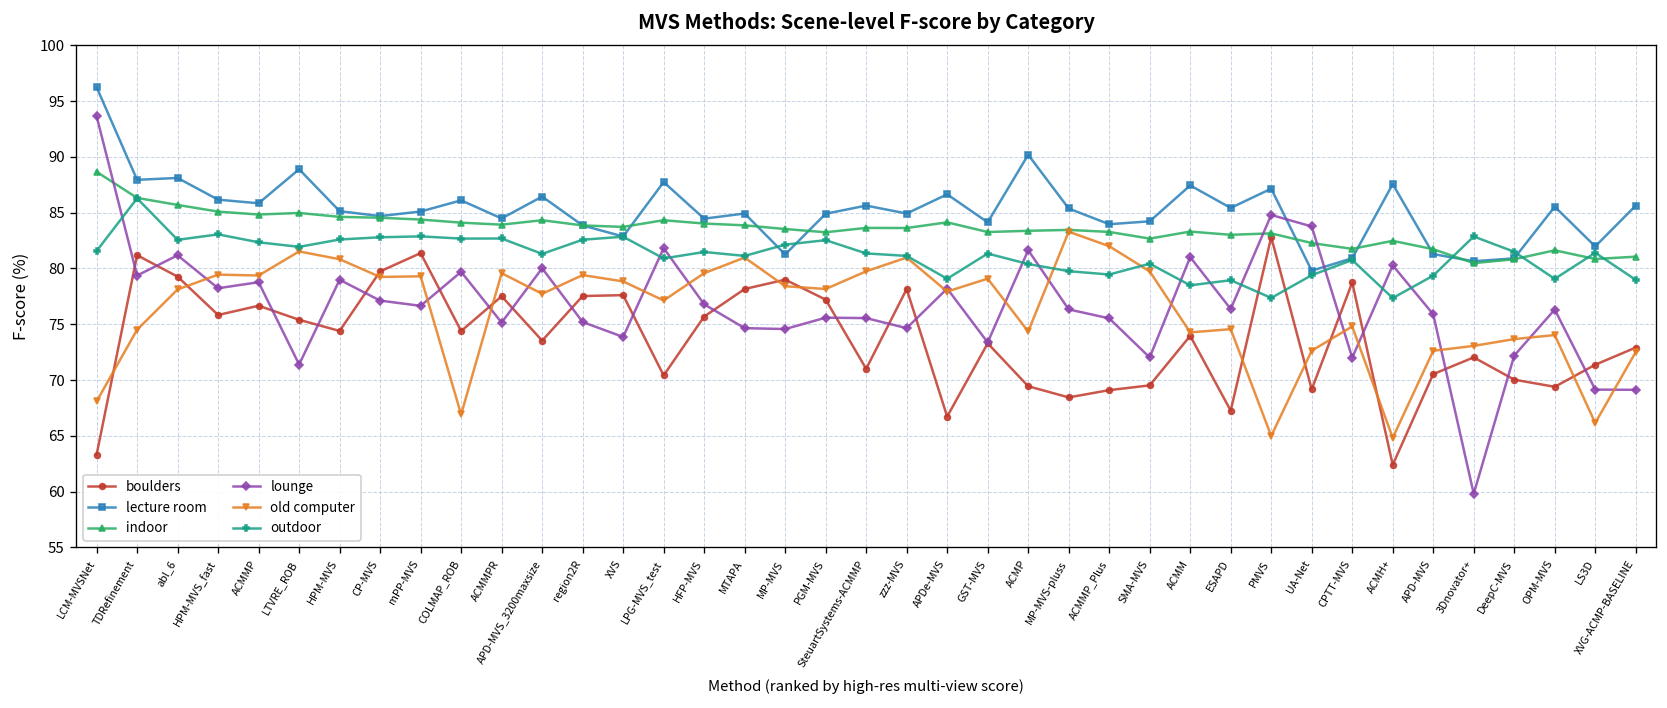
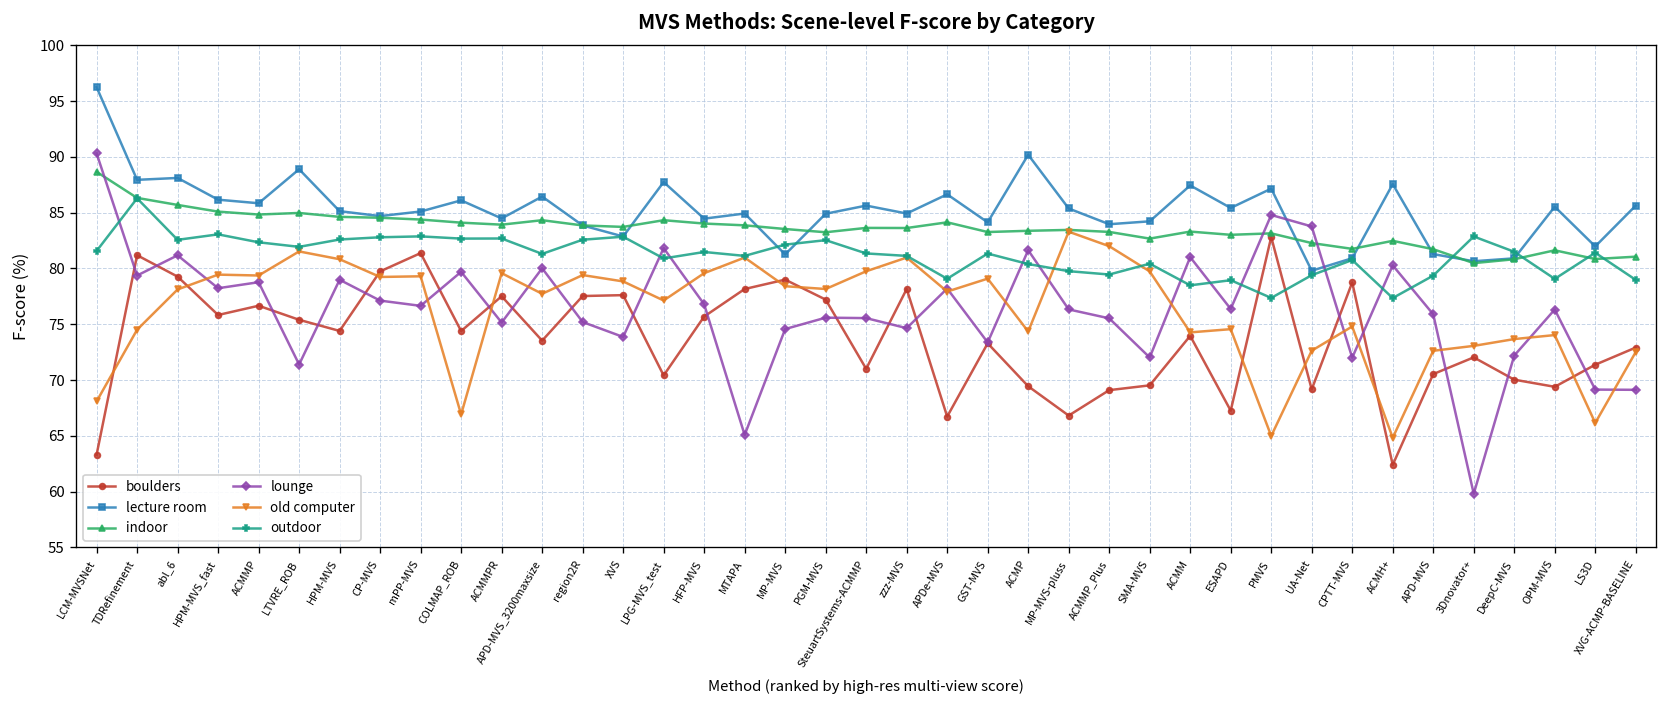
lounge, LCM-MVSNet: 94 -> 90
lounge, MTAPA: 75 -> 65
boulders, MP-MVS-pluss: 68 -> 67
